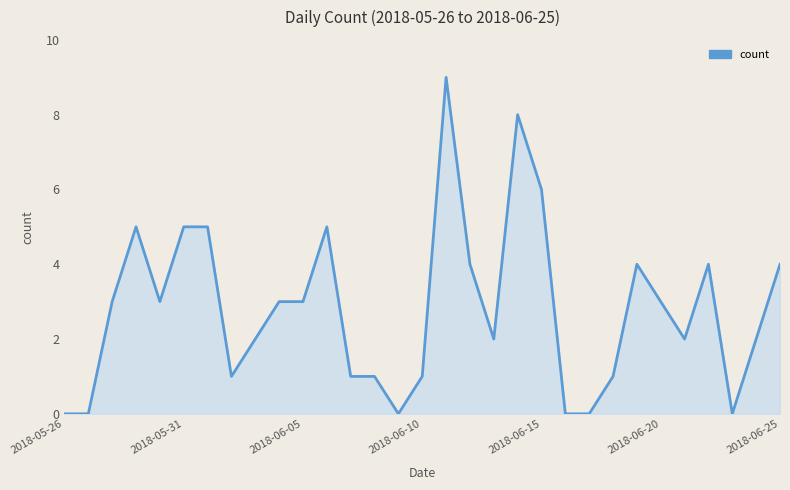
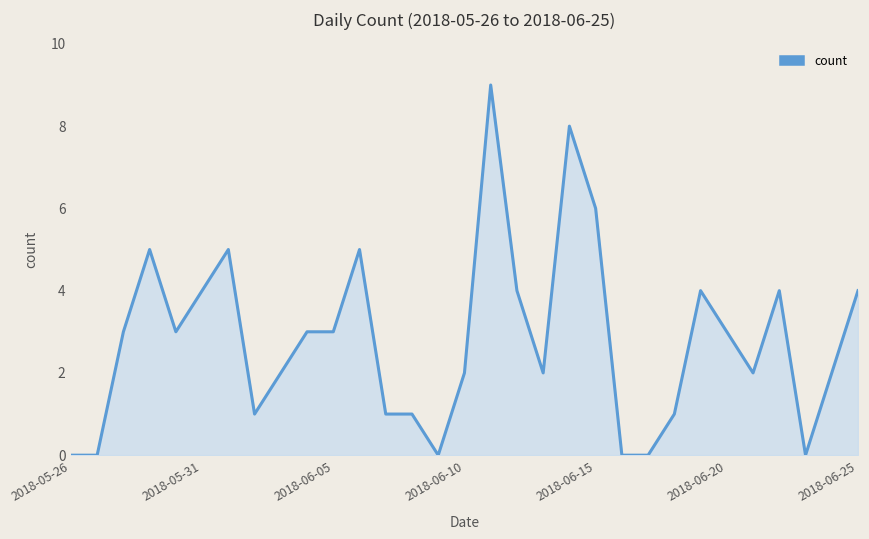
2018-05-31: 5 -> 4
2018-06-10: 1 -> 2
